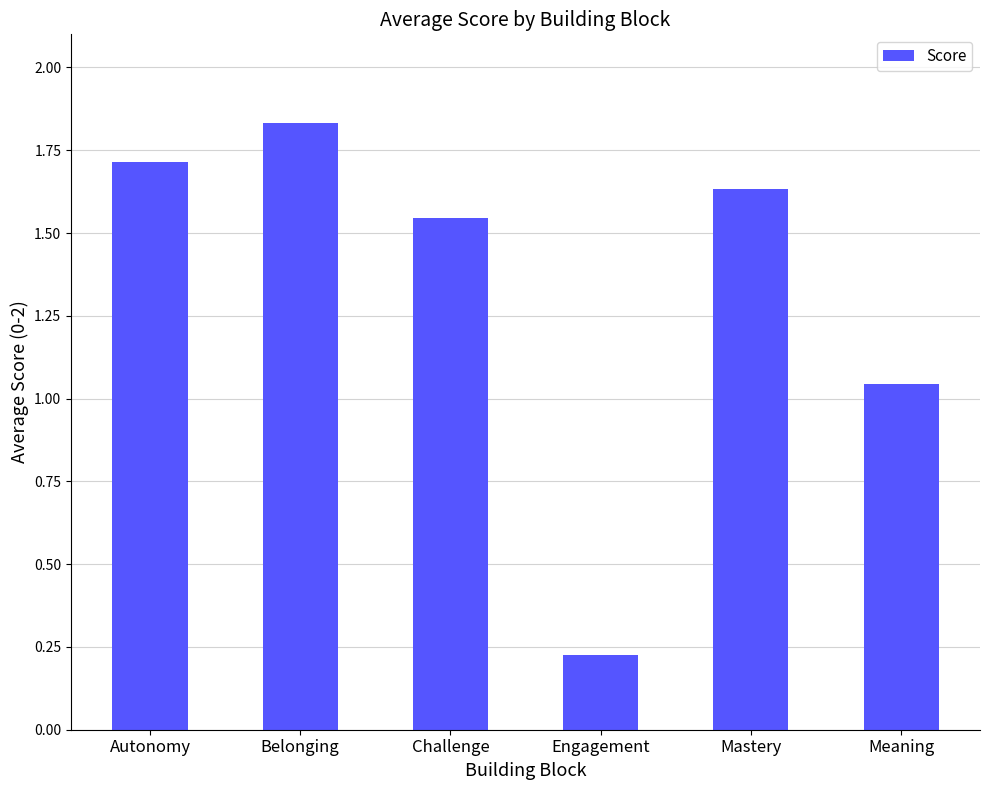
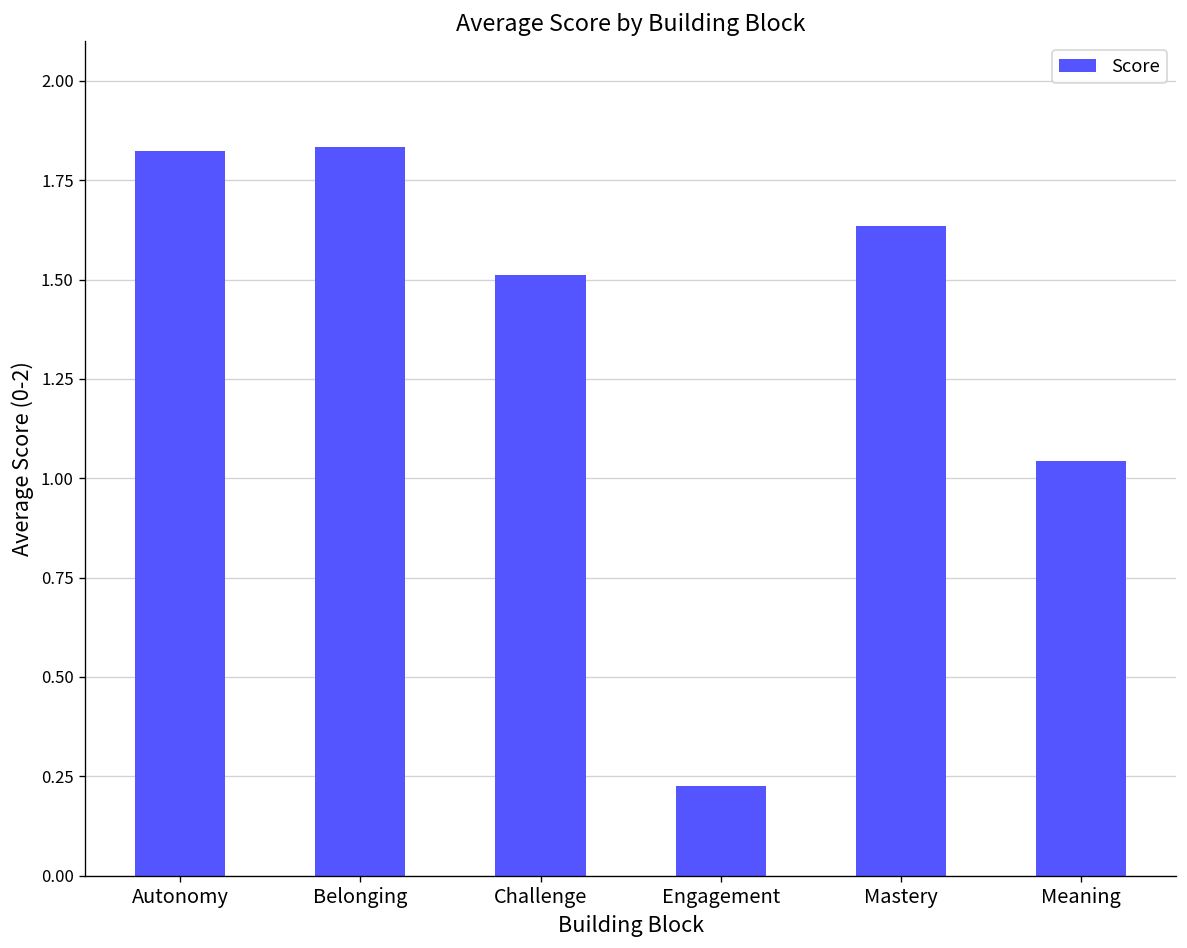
Autonomy: 1.71 -> 1.82
Challenge: 1.55 -> 1.51
